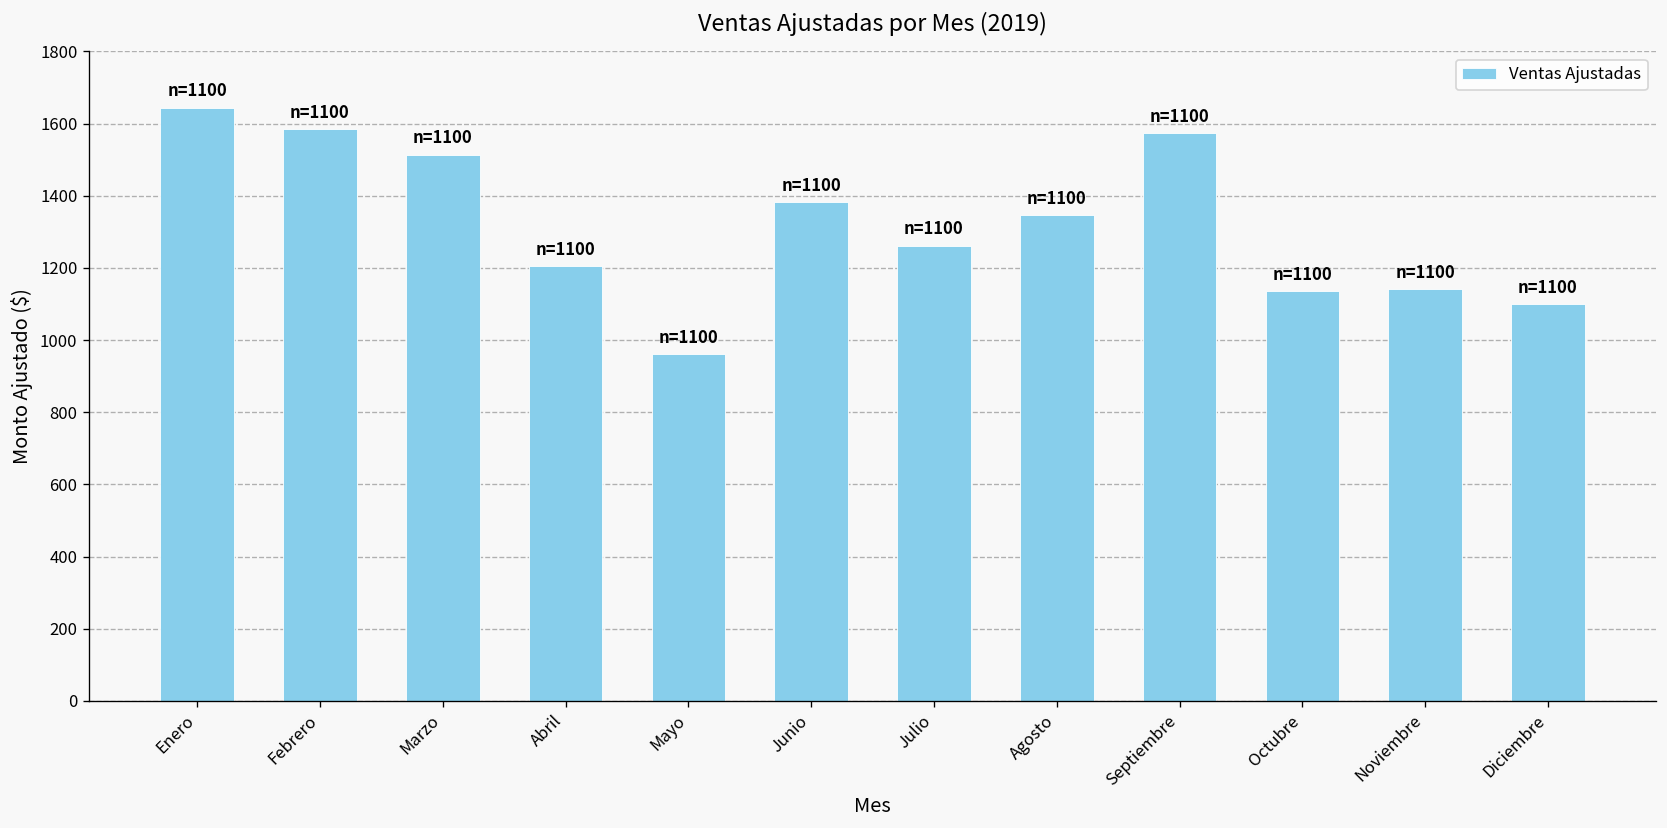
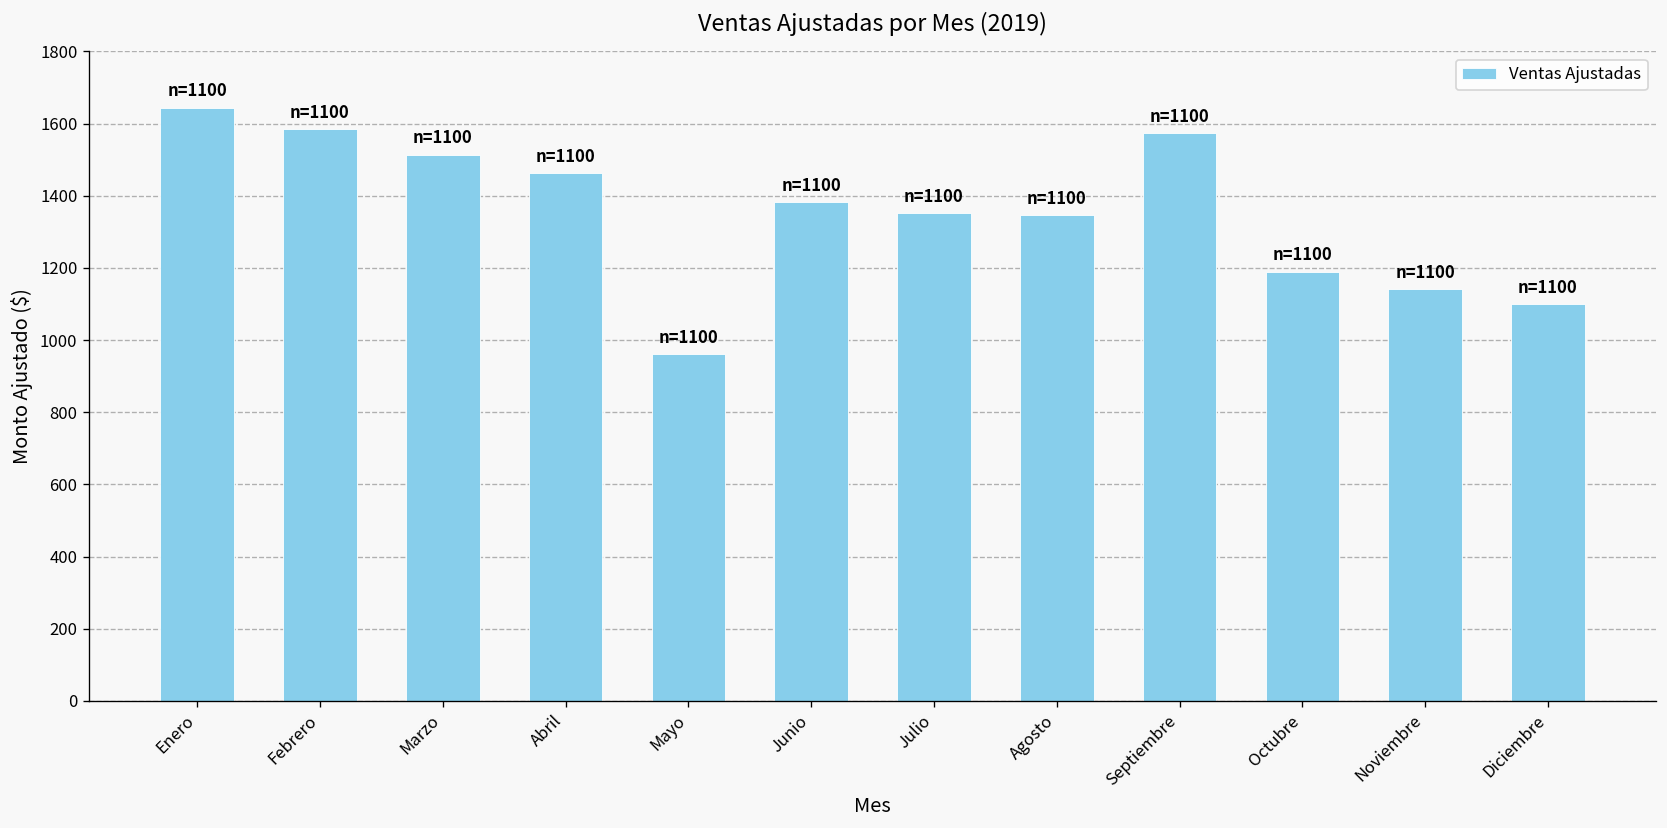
Abril: 1200 -> 1460
Julio: 1260 -> 1350
Octubre: 1140 -> 1190
